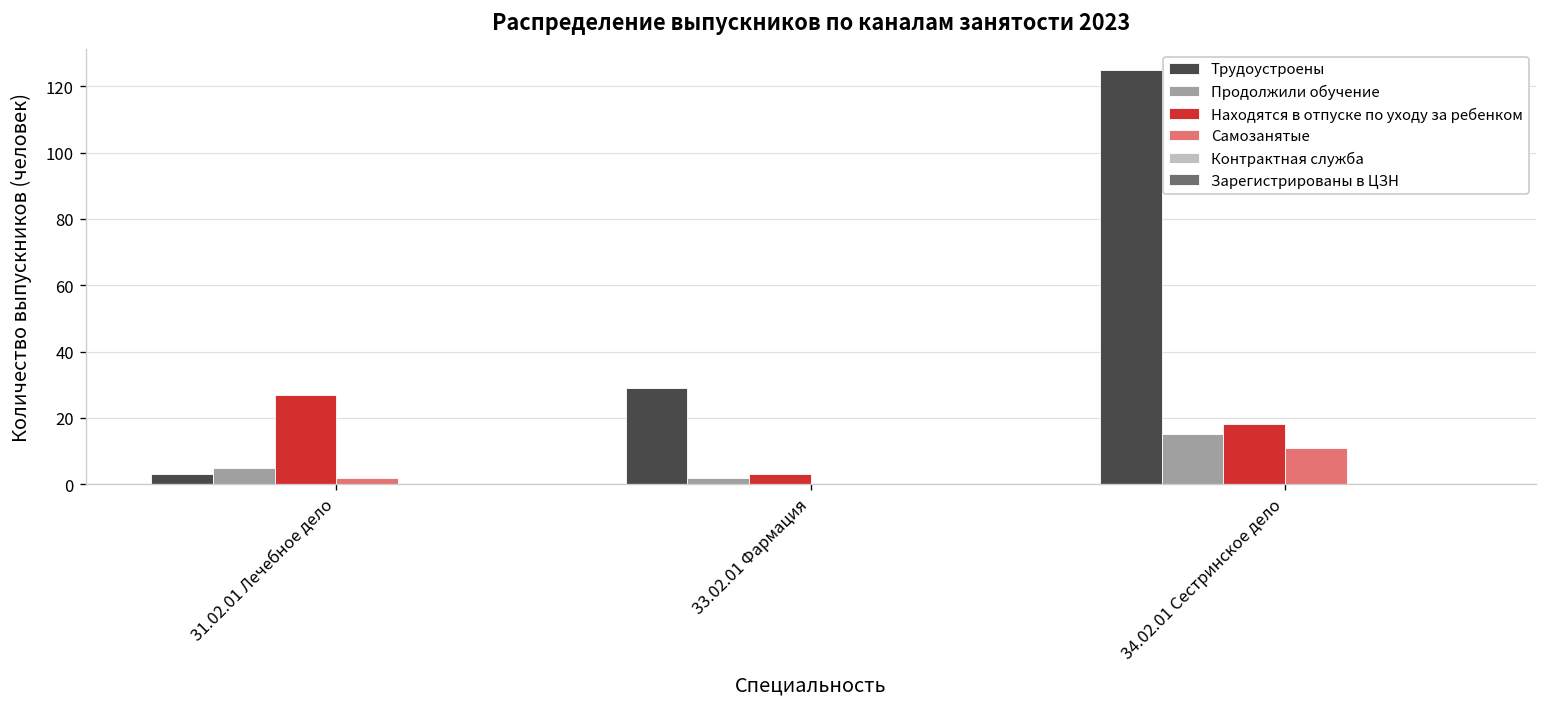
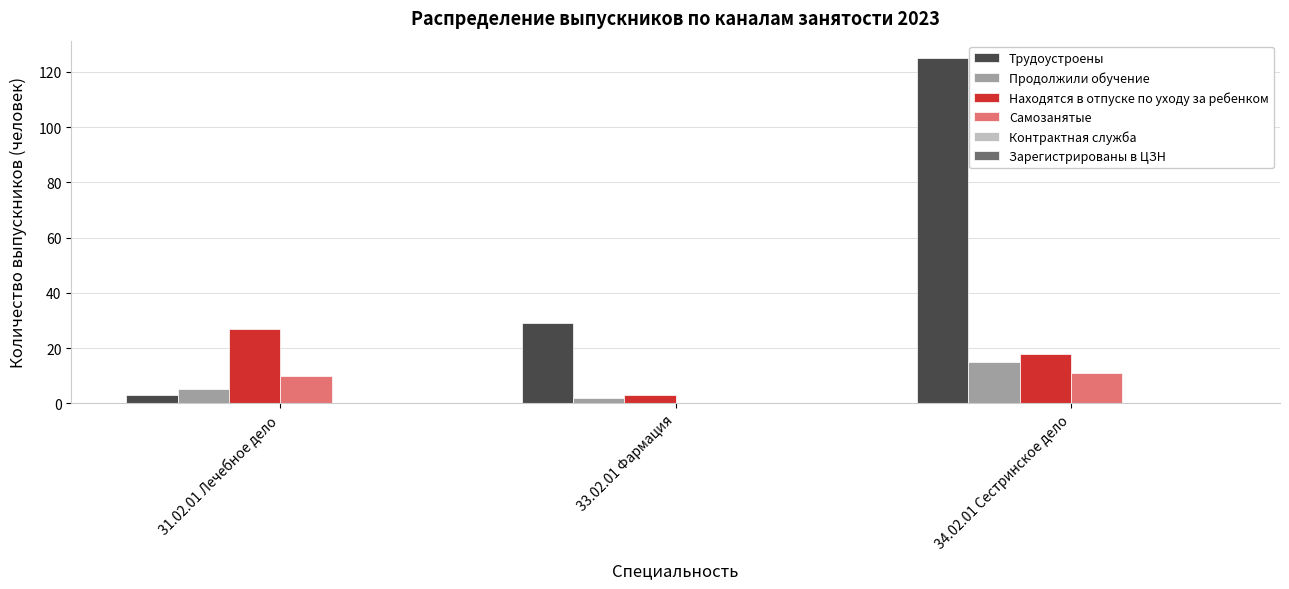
Самозанятые, 31.02.01 Лечебное дело: 2 -> 10
